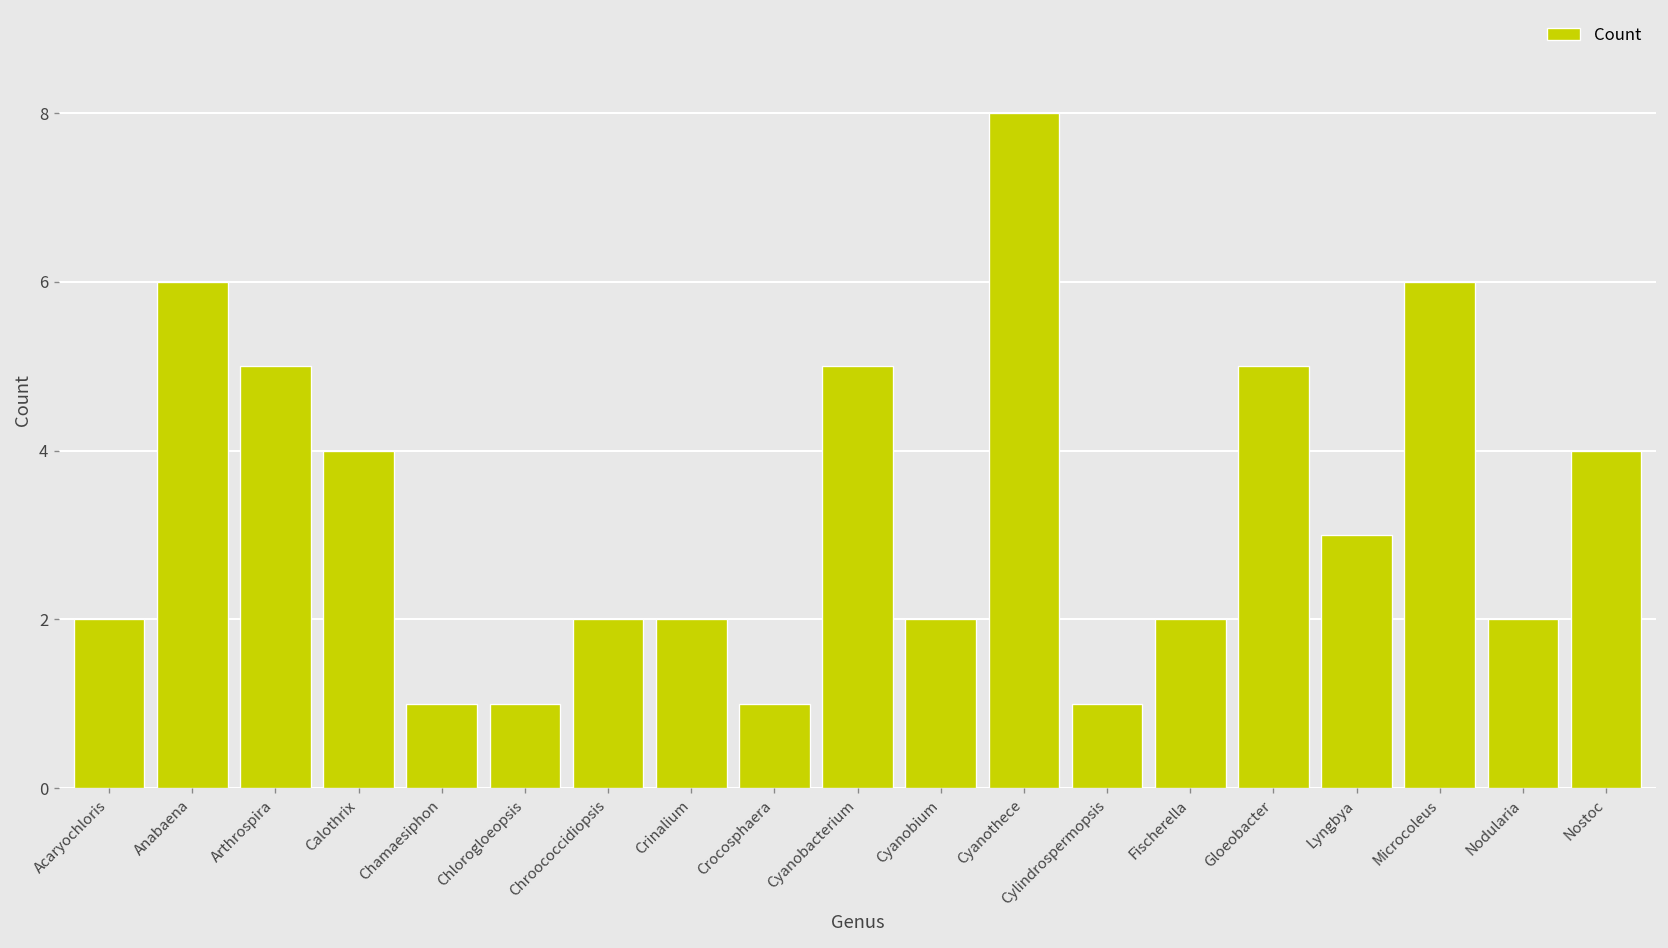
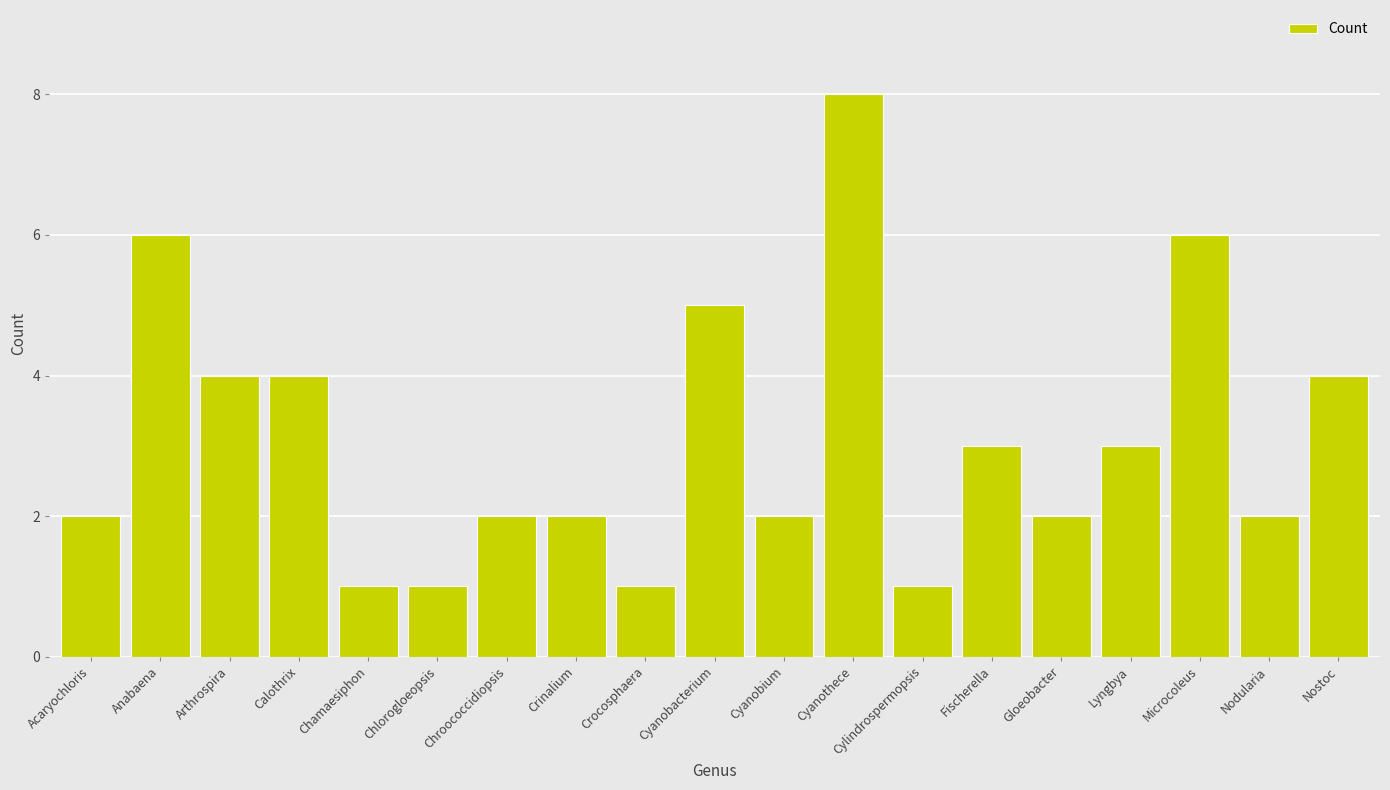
Arthrospira: 5 -> 4
Fischerella: 2 -> 3
Gloeobacter: 5 -> 2
